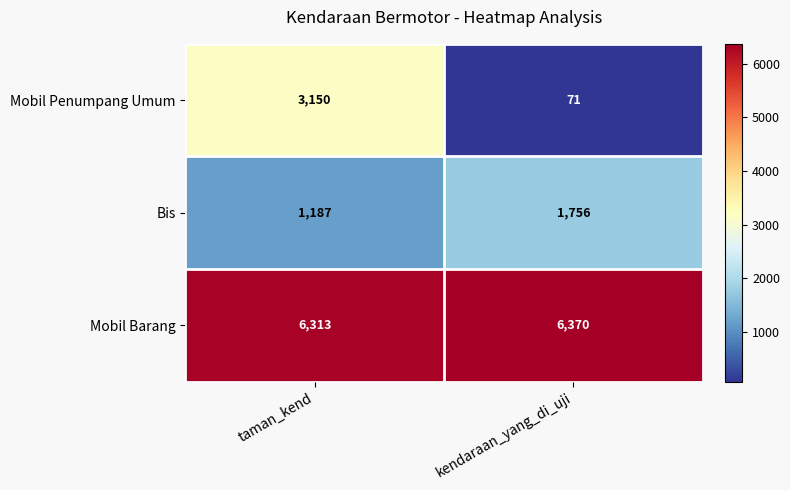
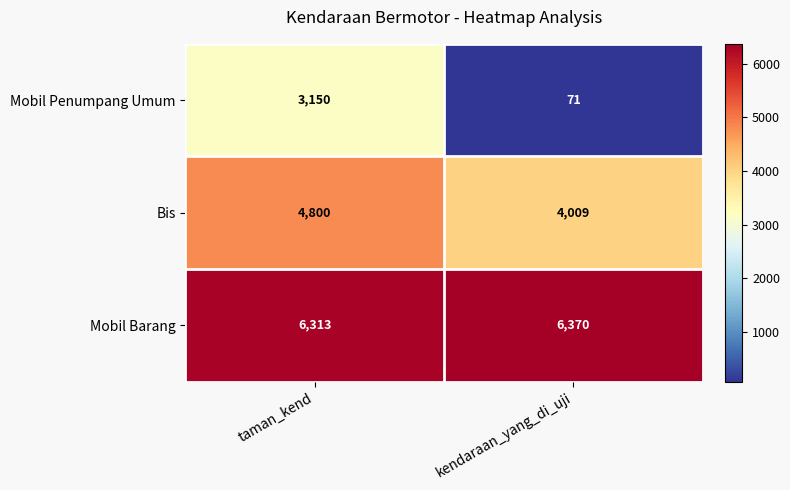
Bis, taman_kend: 1,187 -> 4,800
Bis, kendaraan_yang_di_uji: 1,756 -> 4,009
